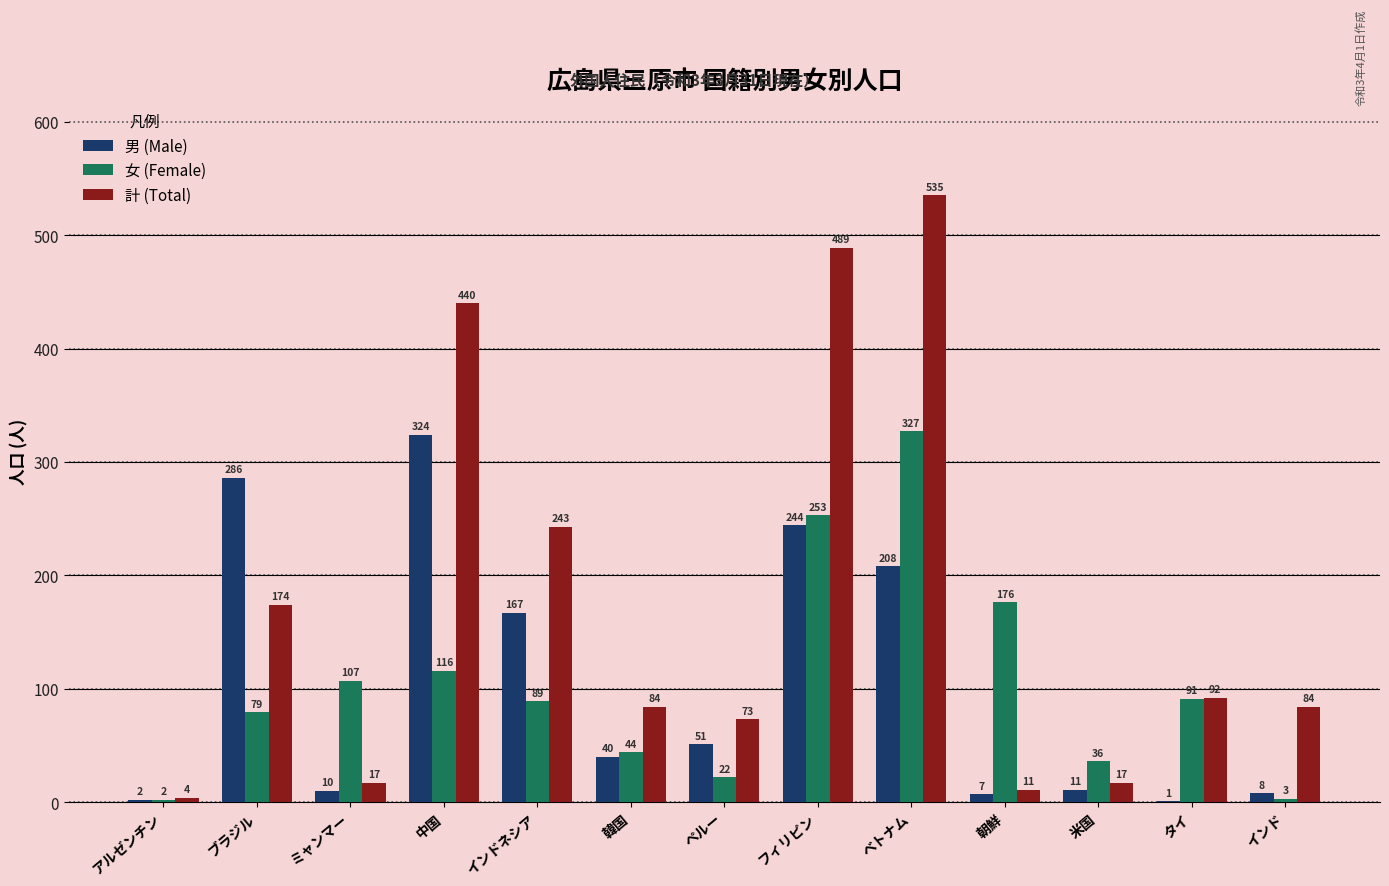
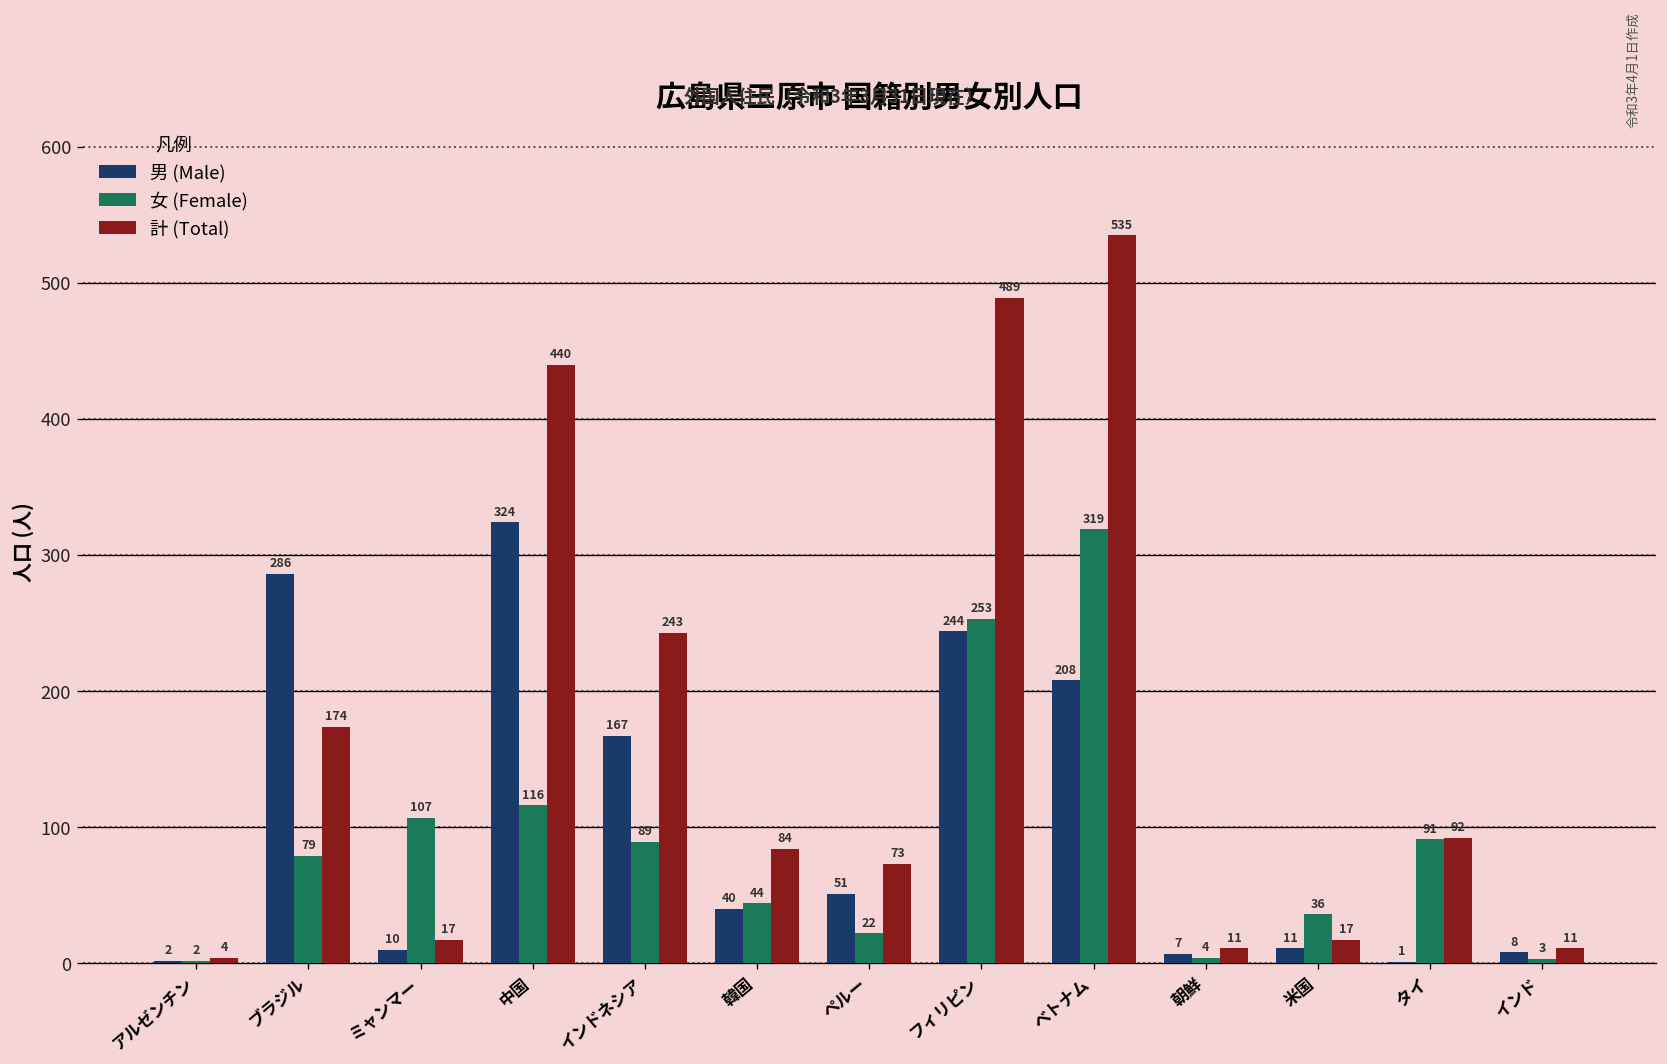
女 (Female), ベトナム: 327 -> 319
女 (Female), 朝鮮: 176 -> 4
計 (Total), インド: 84 -> 11
